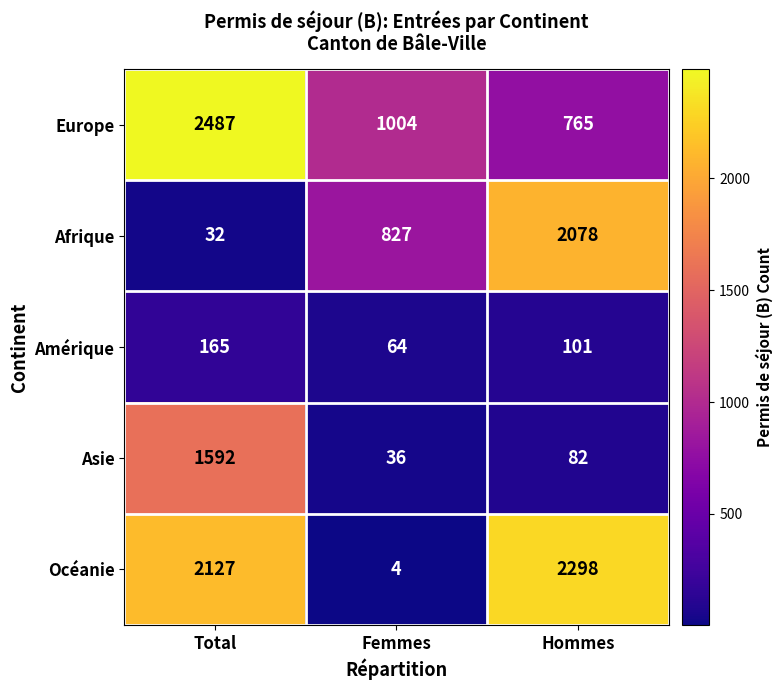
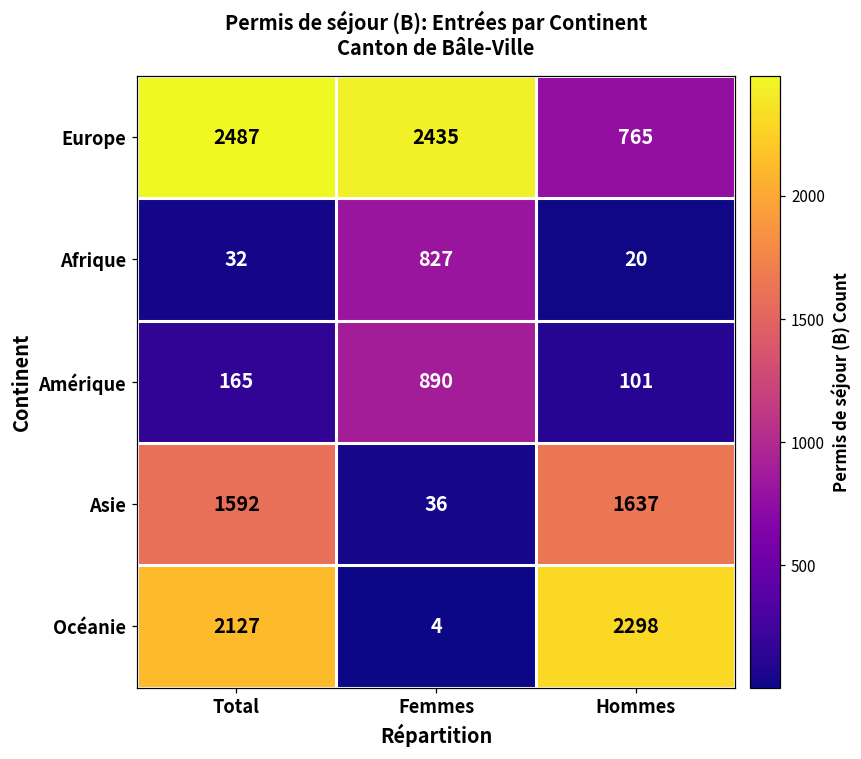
Europe, Femmes: 1004 -> 2435
Afrique, Hommes: 2078 -> 20
Amérique, Femmes: 64 -> 890
Asie, Hommes: 82 -> 1637
